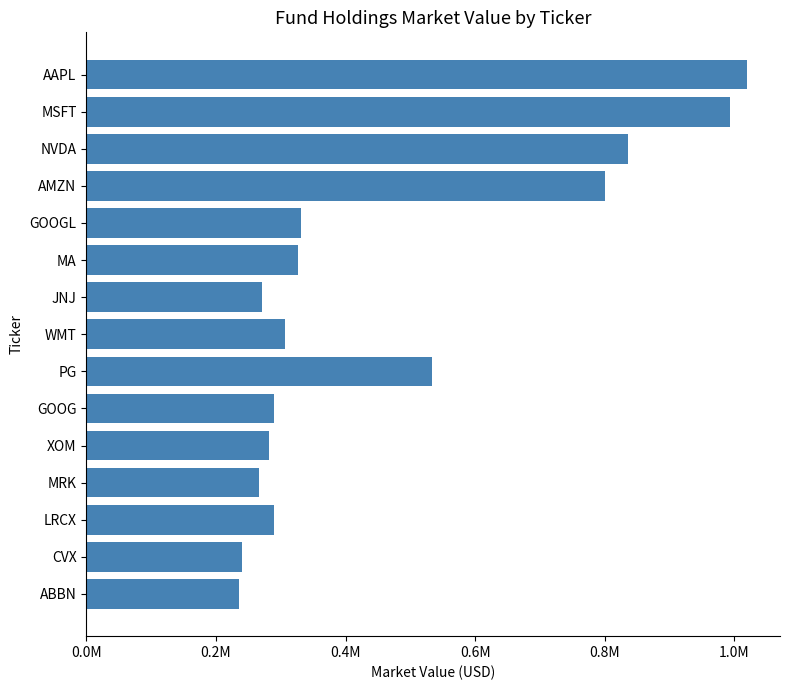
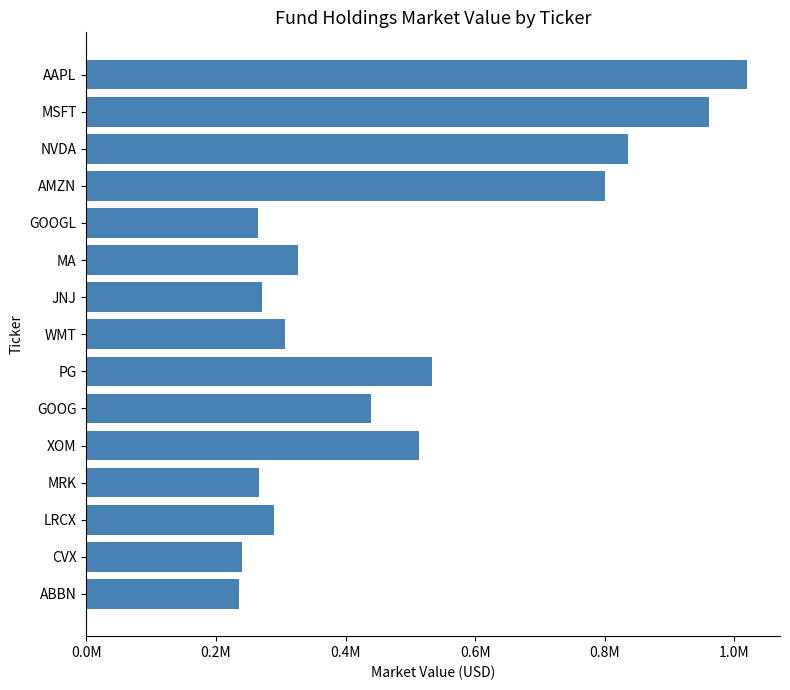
MSFT: 990000 -> 960000
GOOGL: 330000 -> 260000
GOOG: 290000 -> 440000
XOM: 280000 -> 510000
